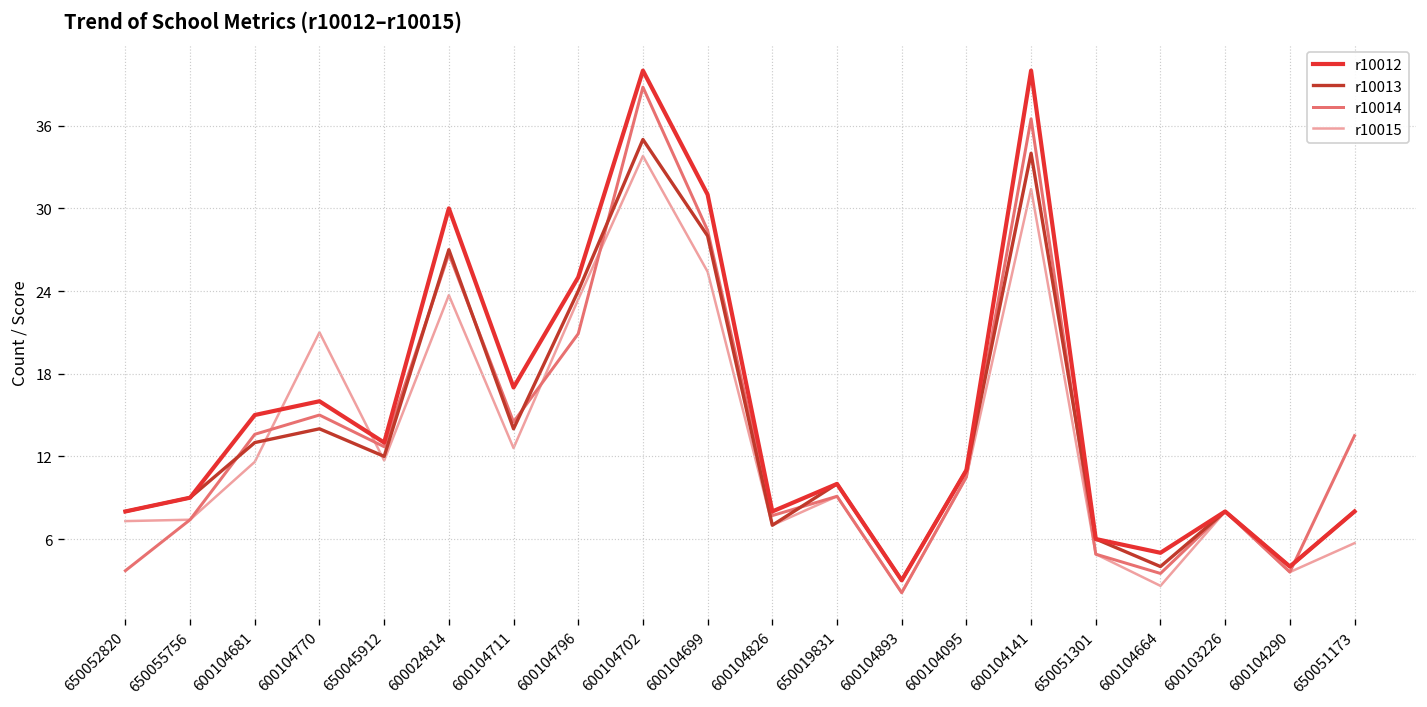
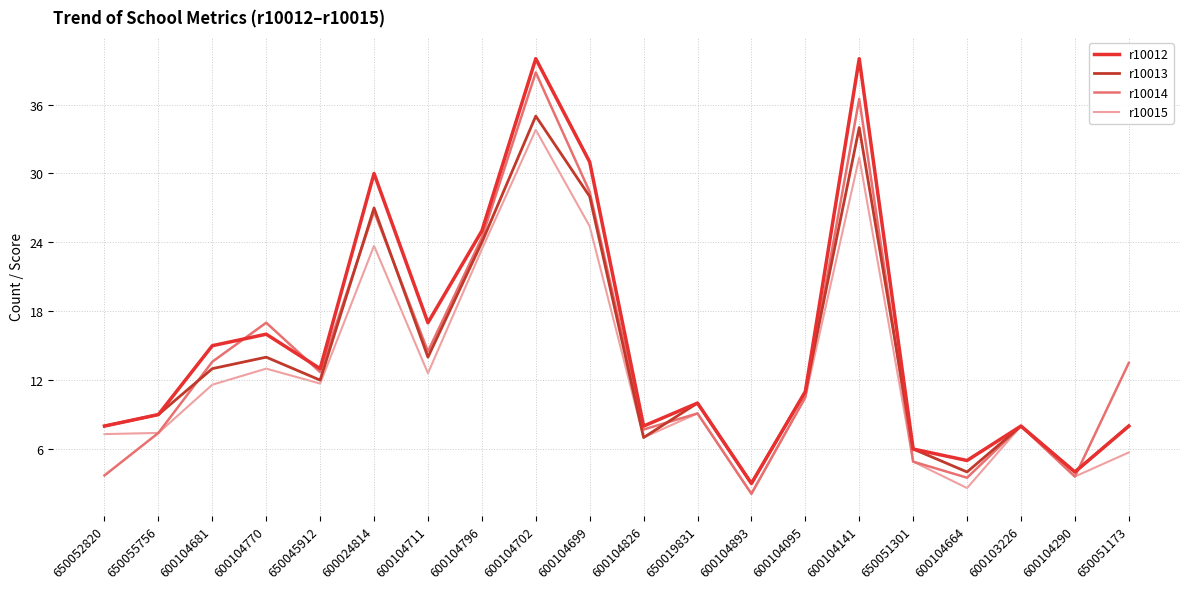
r10014, 600104770: 15 -> 17
r10015, 600104770: 21 -> 13
r10014, 600104796: 20.9 -> 24.4
